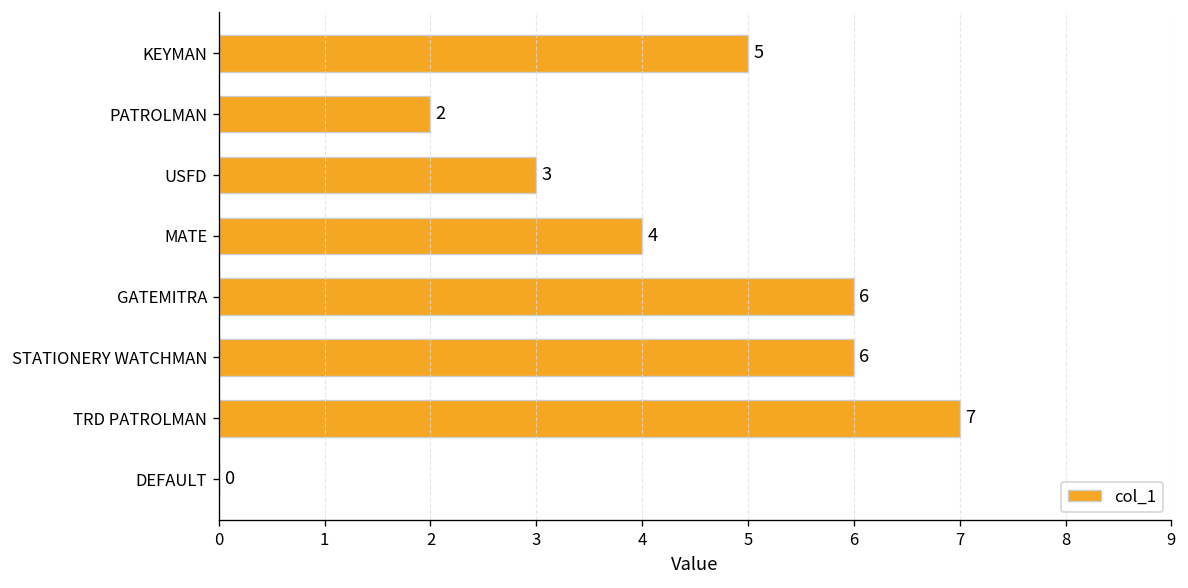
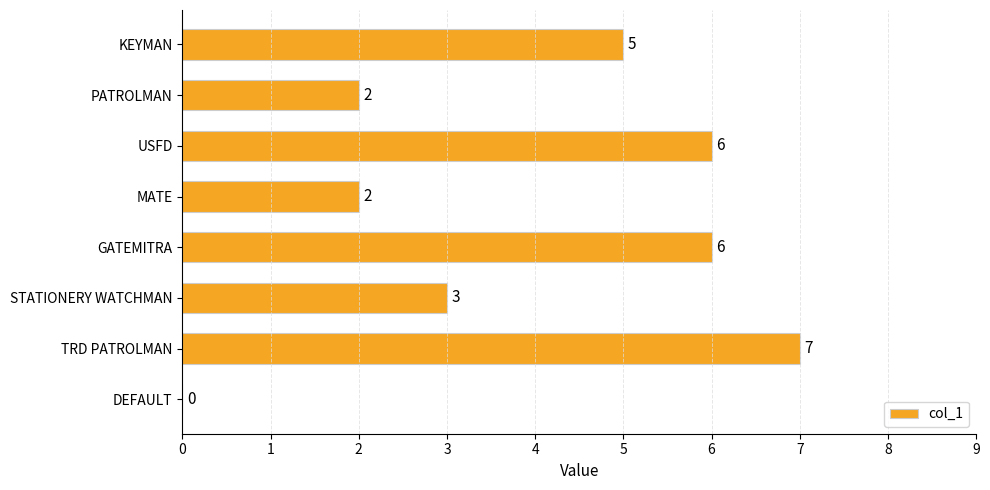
USFD: 3 -> 6
MATE: 4 -> 2
STATIONERY WATCHMAN: 6 -> 3
